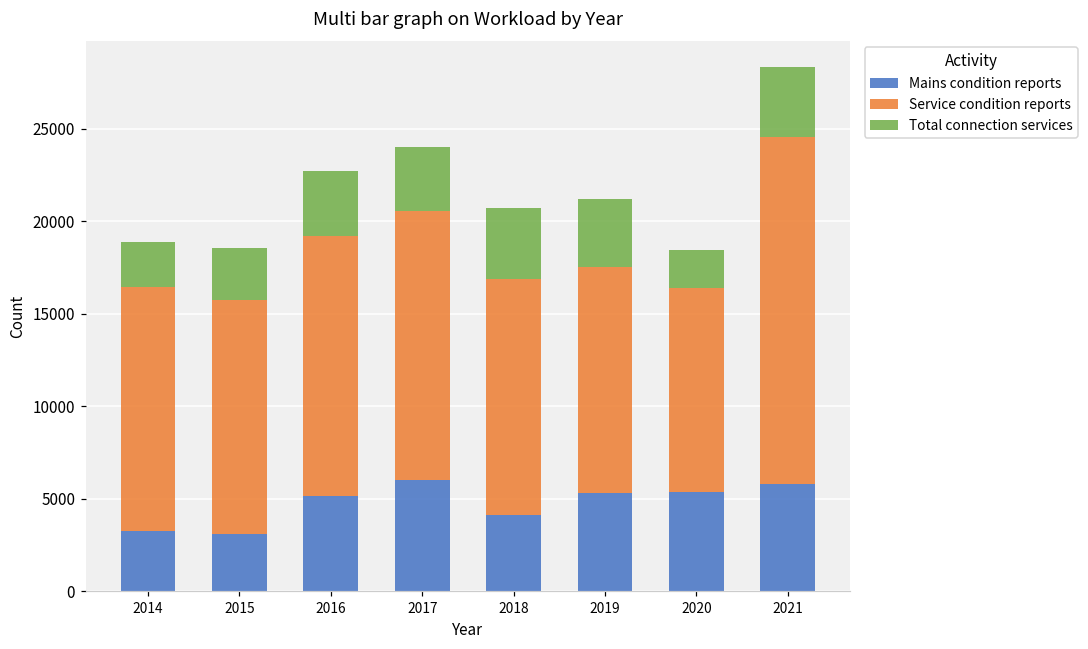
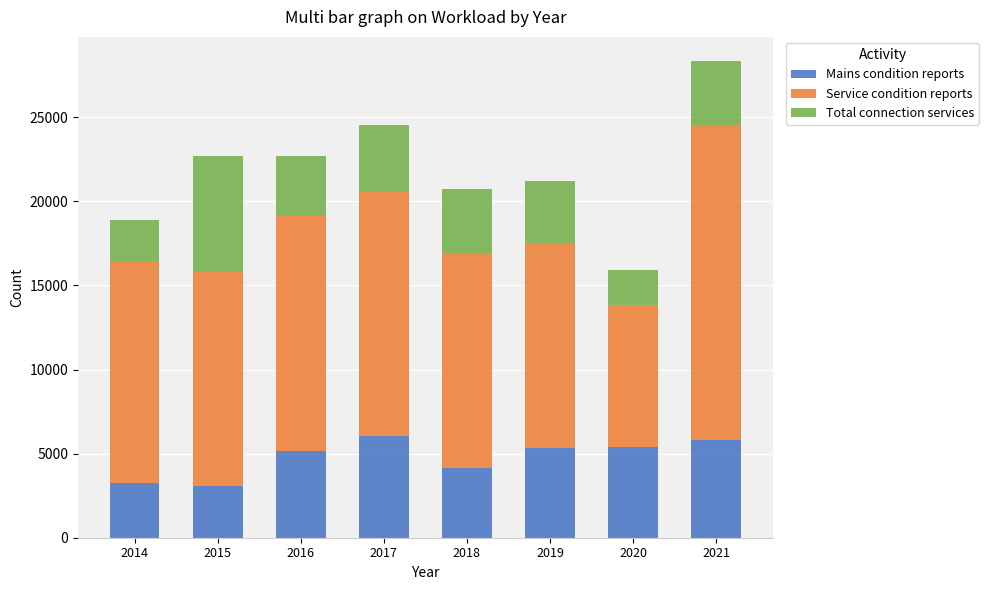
Total connection services, 2015: 2800 -> 6900
Total connection services, 2017: 3500 -> 4000
Service condition reports, 2020: 11000 -> 8500
